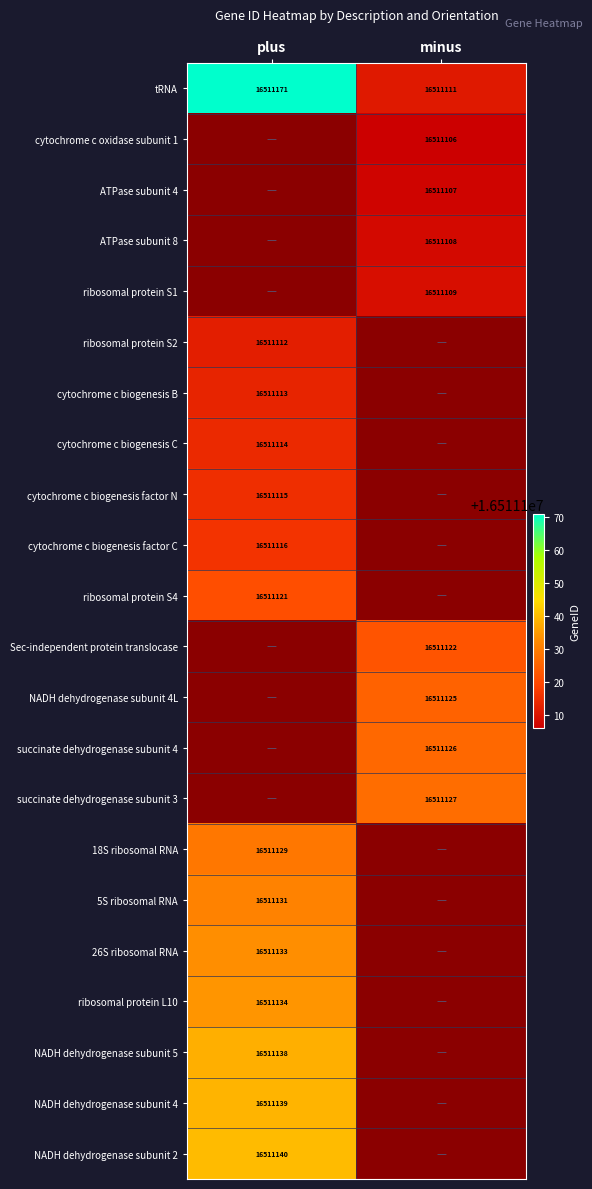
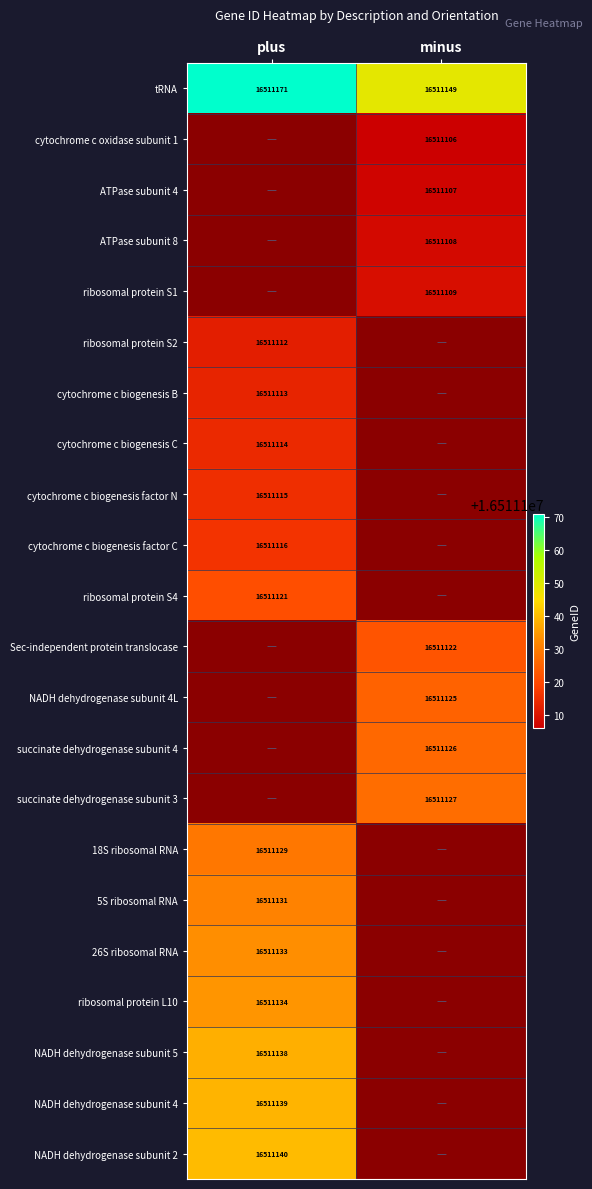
tRNA, minus: 16511111 -> 16511149
